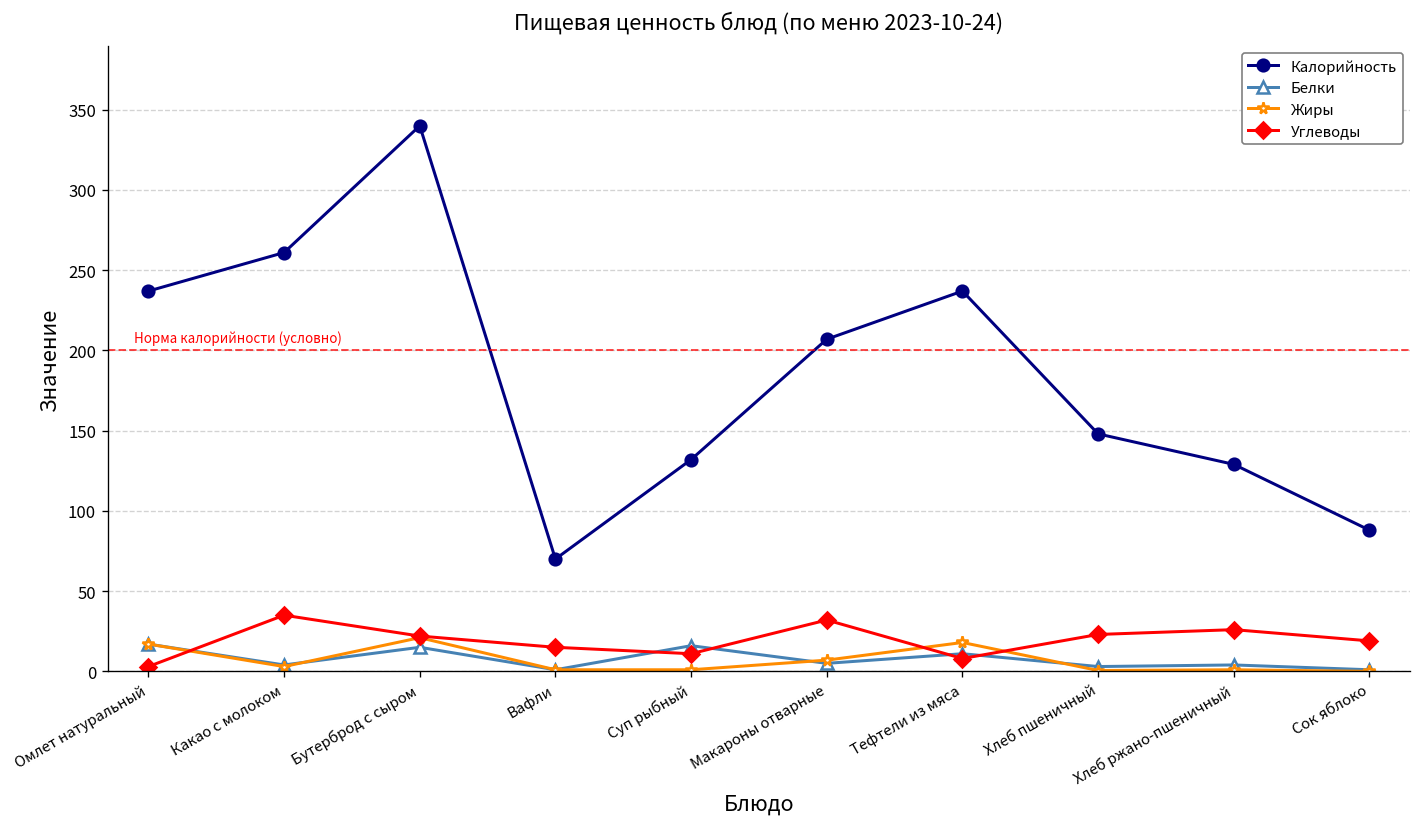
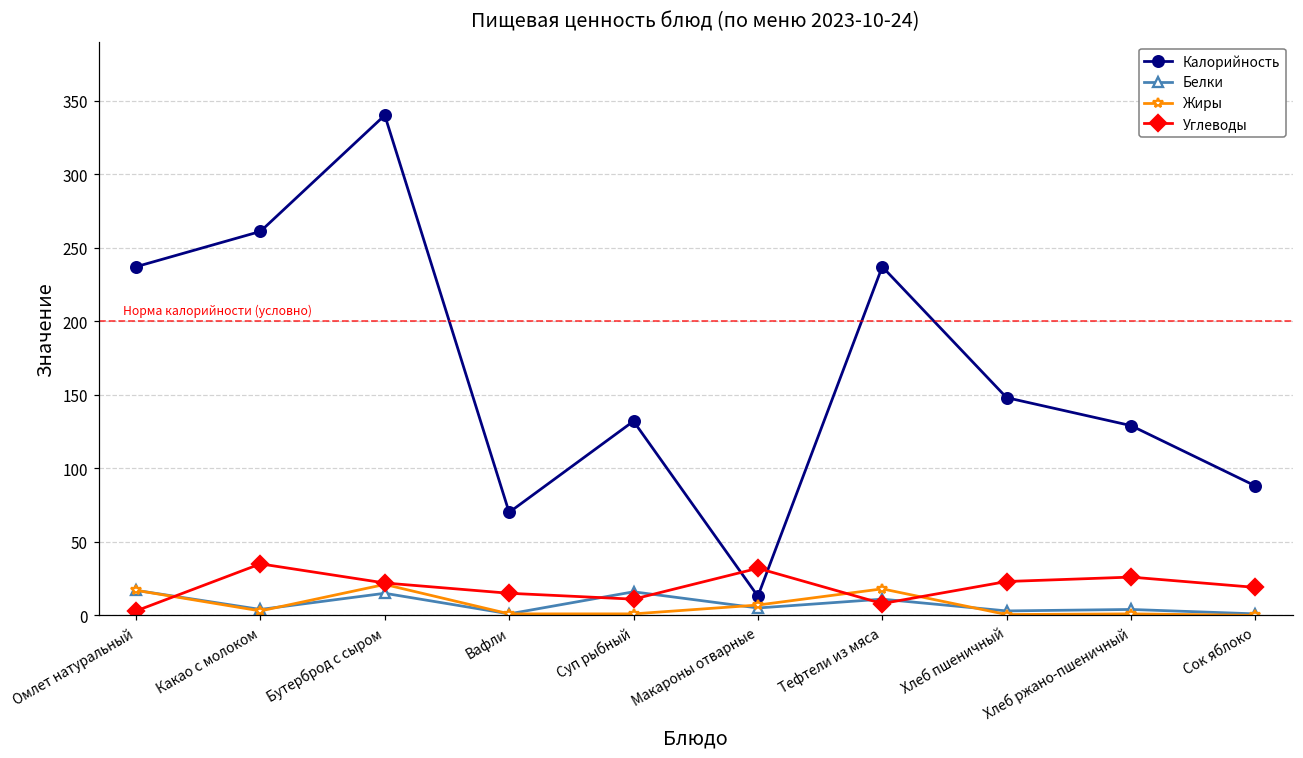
Калорийность, Макароны отварные: 207 -> 13
